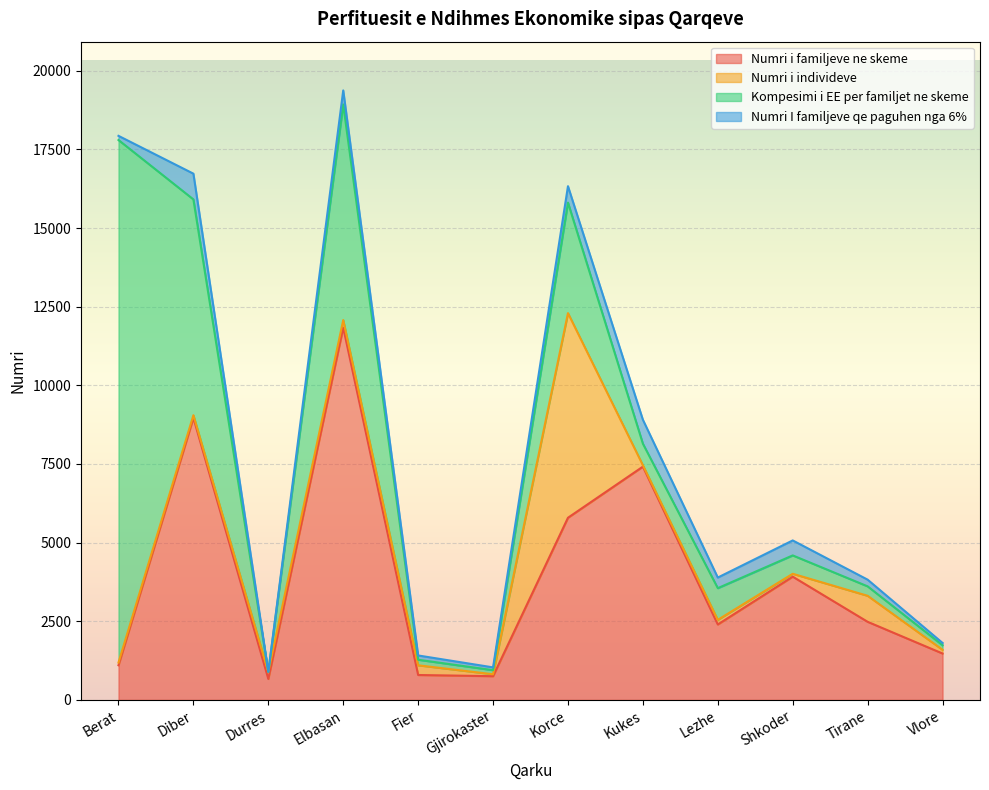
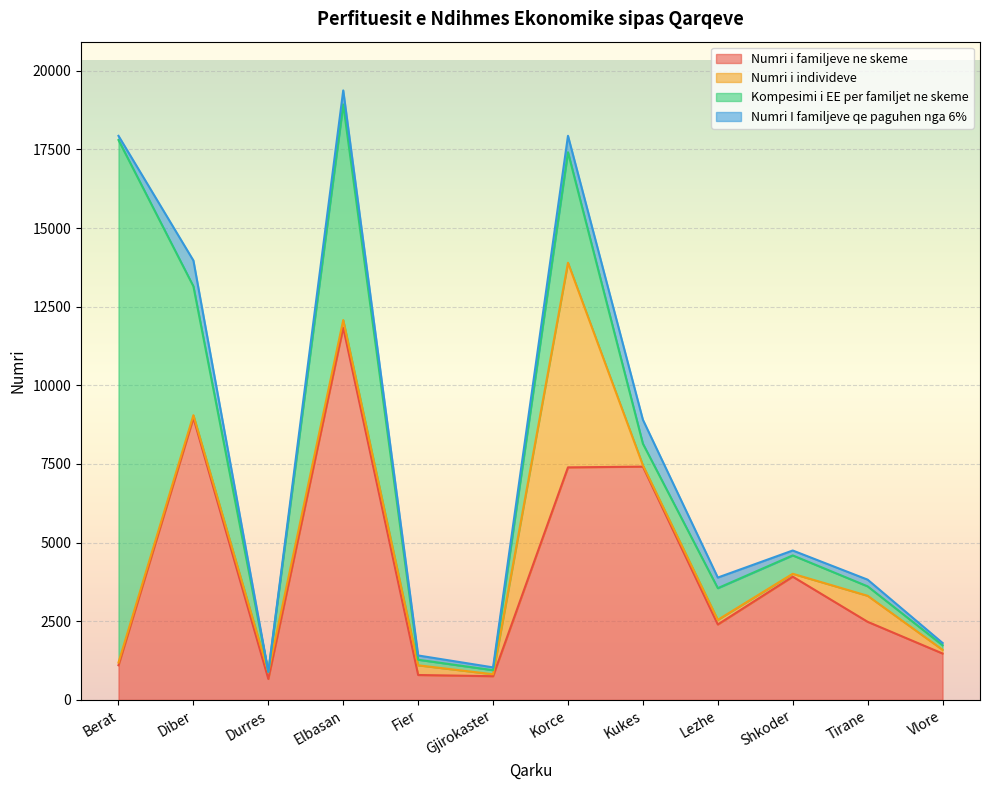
Kompesimi i EE per familjet ne skeme, Diber: 6900 -> 4100
Numri i familjeve ne skeme, Korce: 5800 -> 7400
Numri I familjeve qe paguhen nga 6%, Shkoder: 500 -> 200
